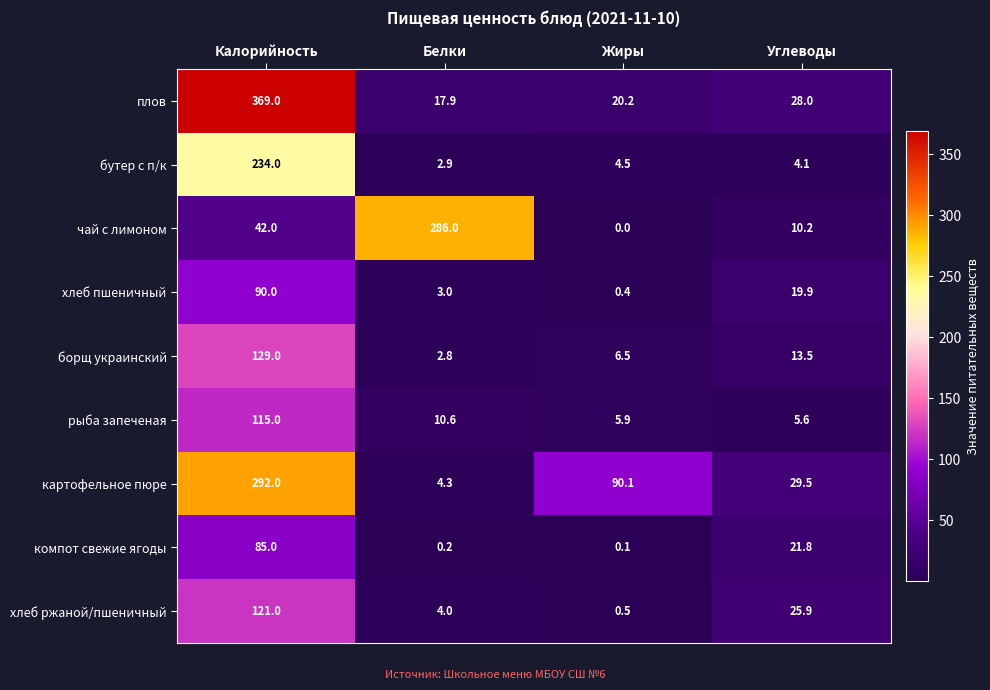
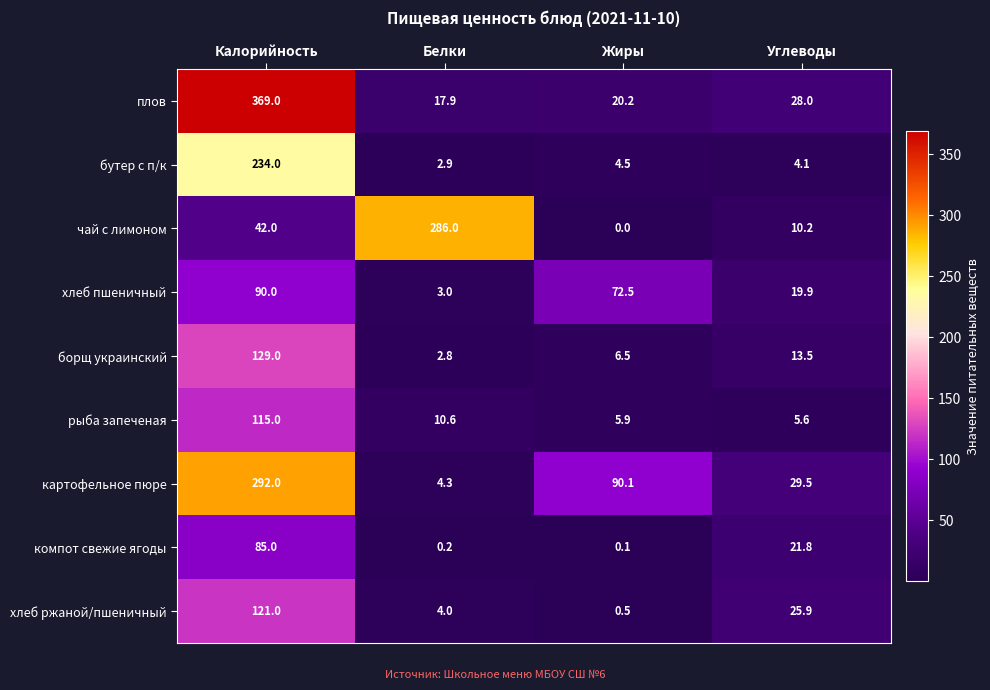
хлеб пшеничный, Жиры: 0.4 -> 72.5
